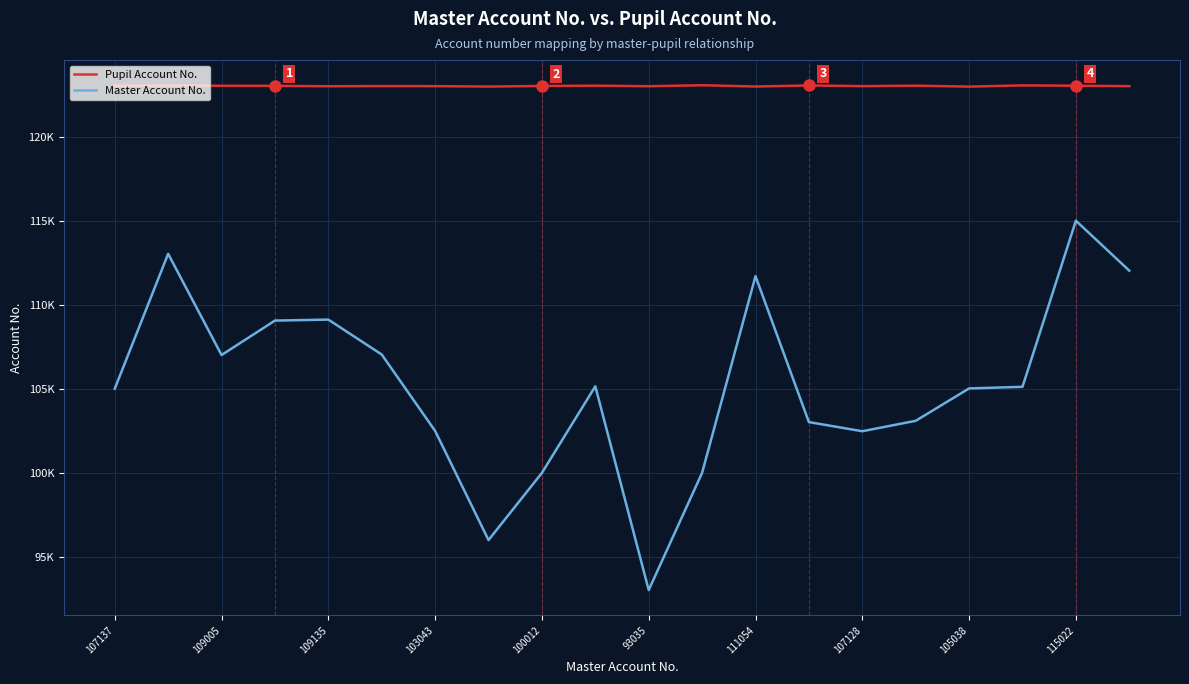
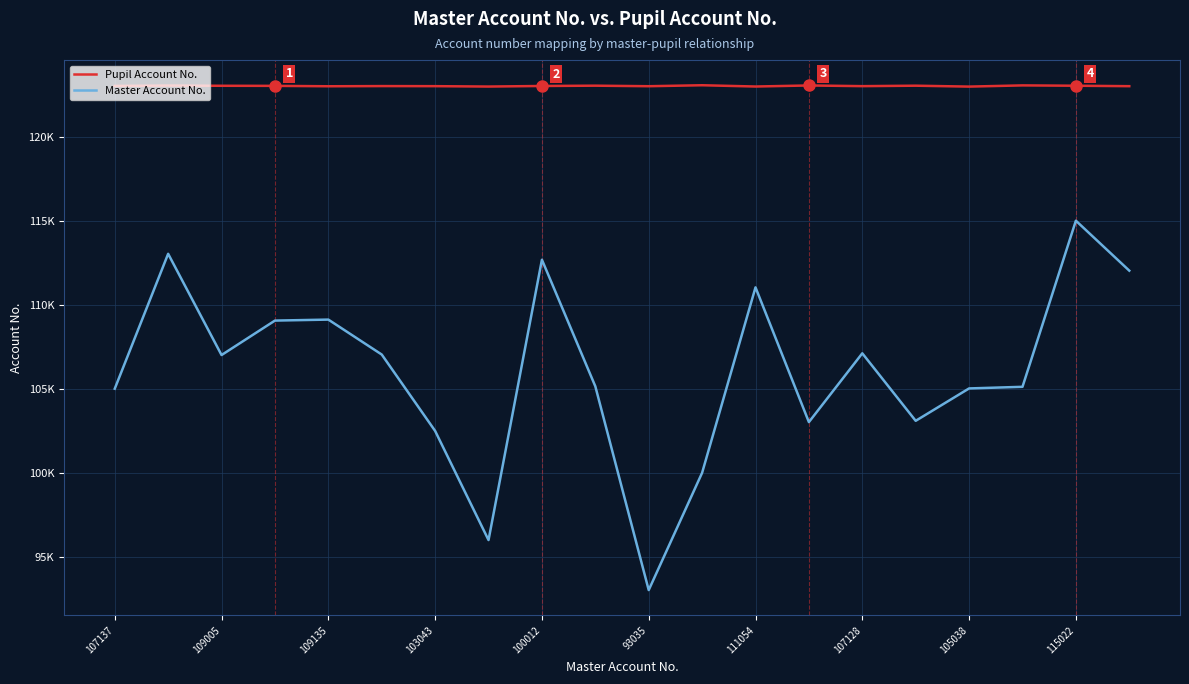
Master Account No., 100012: 100000 -> 112700
Master Account No., 111054: 111700 -> 111100
Master Account No., 107128: 102500 -> 107100
